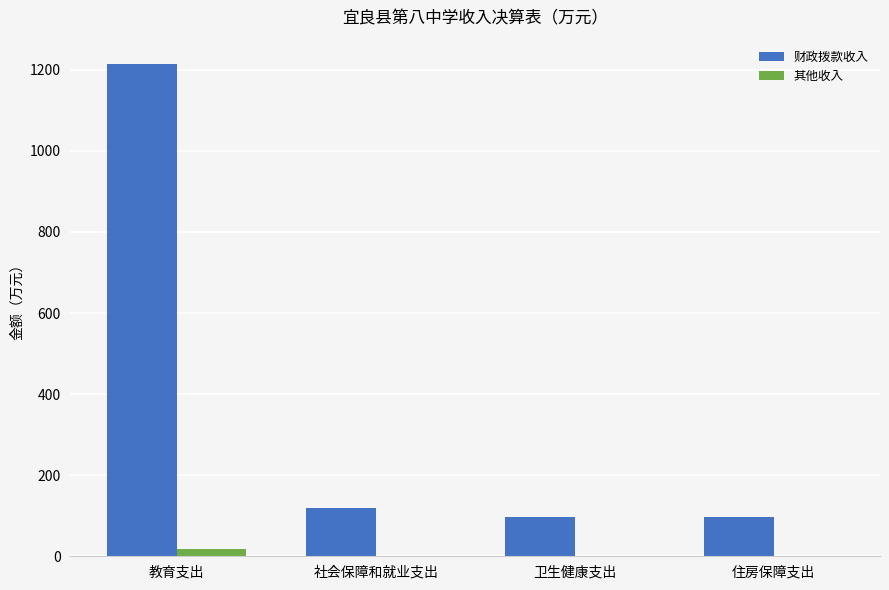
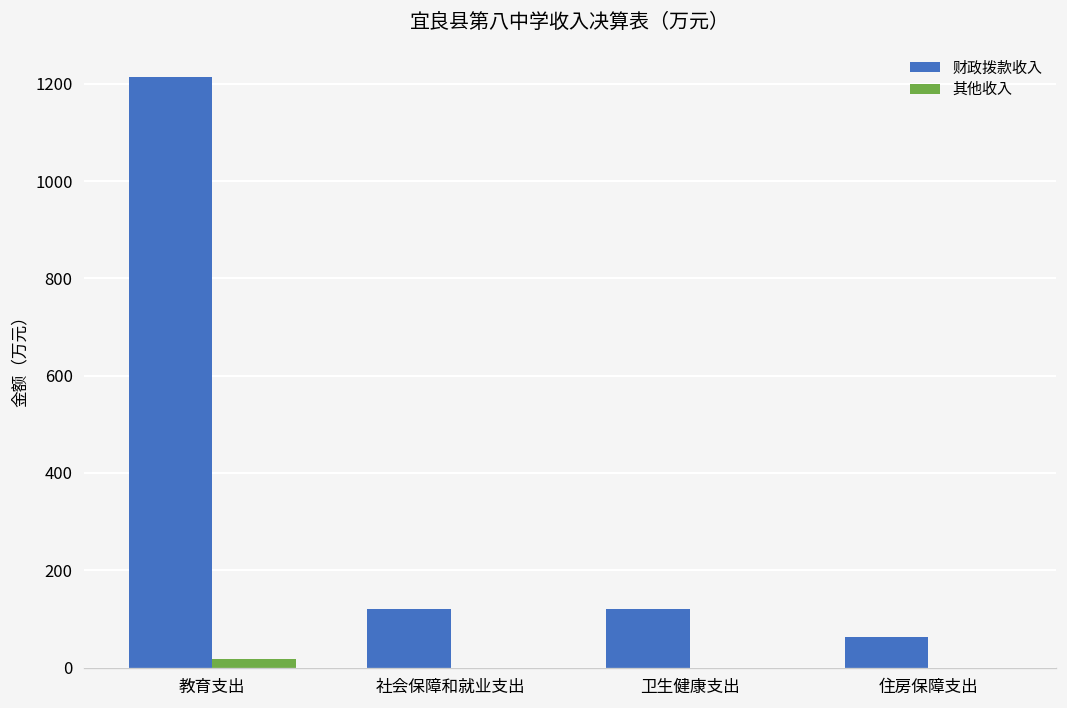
财政拨款收入, 卫生健康支出: 100 -> 120
财政拨款收入, 住房保障支出: 100 -> 60
